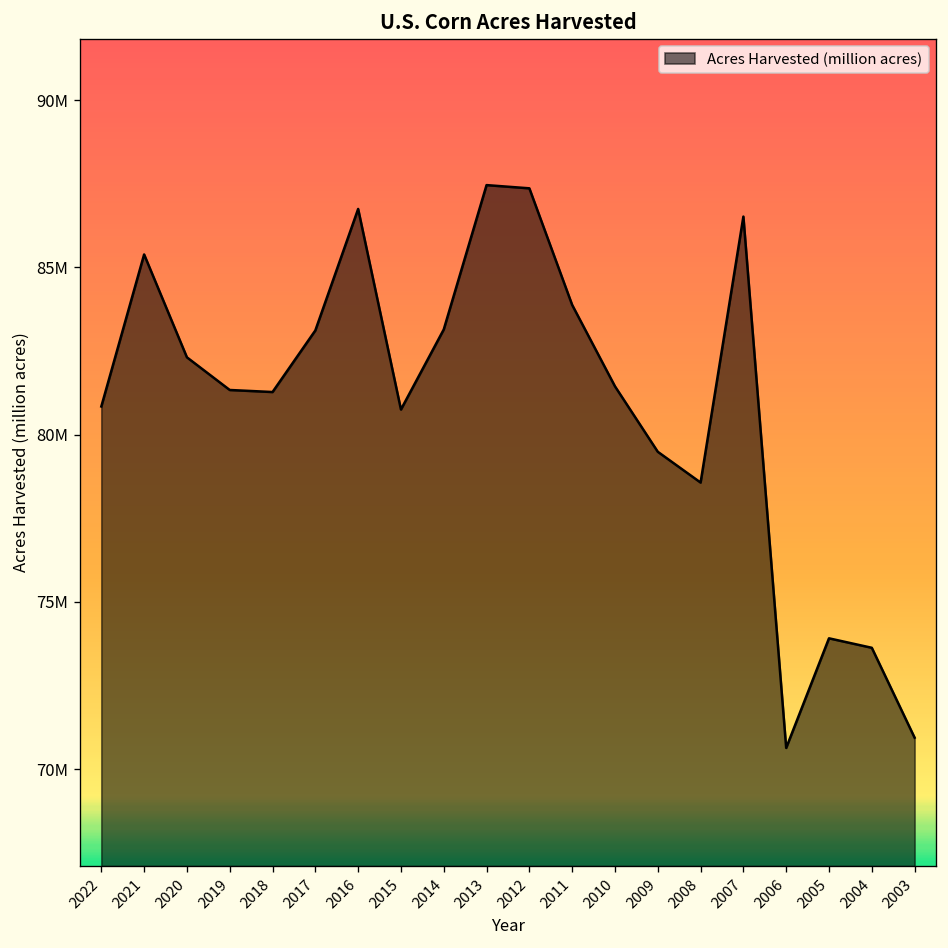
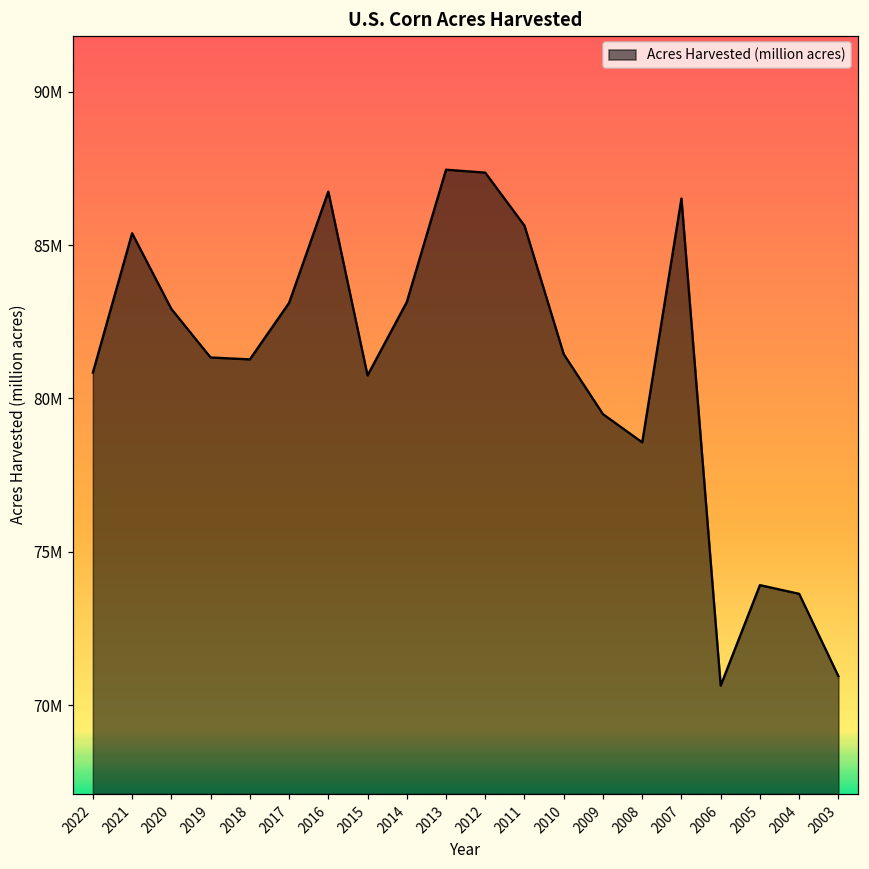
2020: 82300000 -> 82900000
2011: 83900000 -> 85600000
